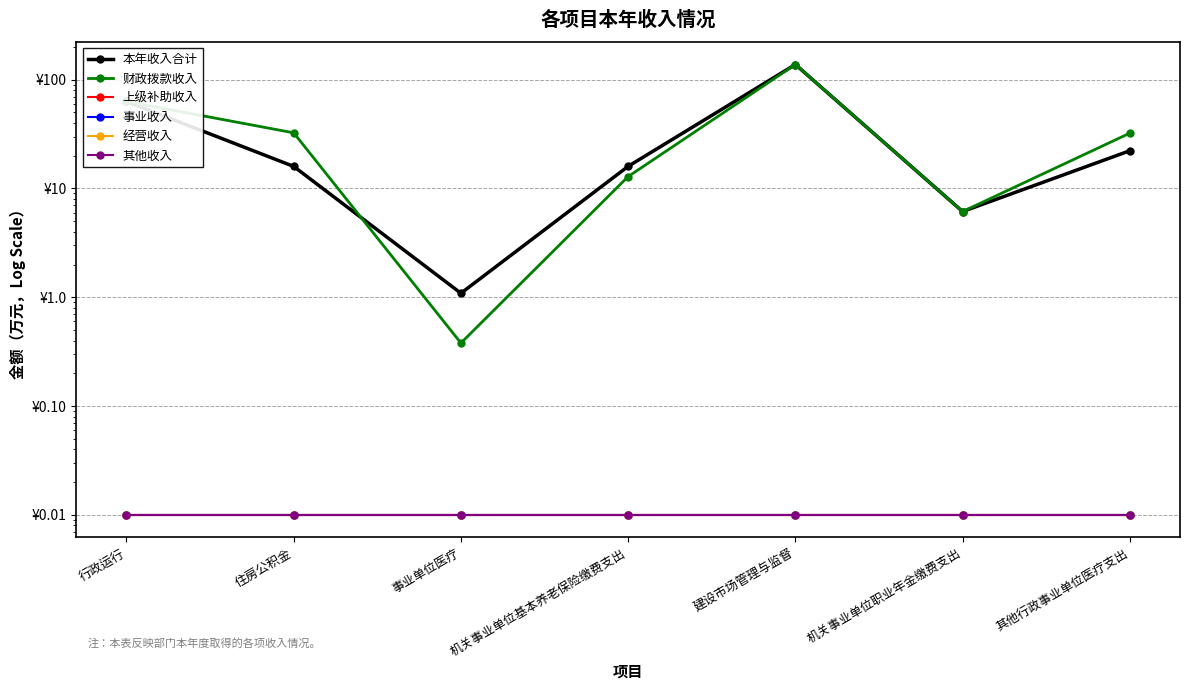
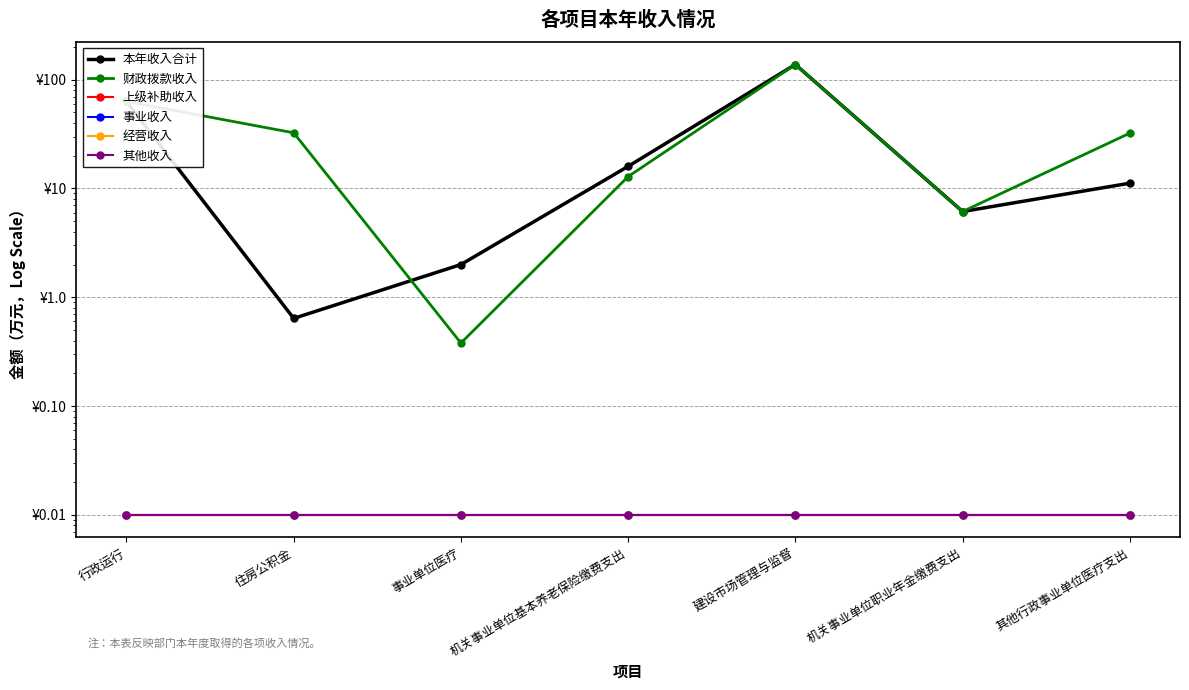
本年收入合计, 住房公积金: ¥16 -> ¥0.6
本年收入合计, 事业单位医疗: ¥1.1 -> ¥2.0
本年收入合计, 其他行政事业单位医疗支出: ¥22 -> ¥11
